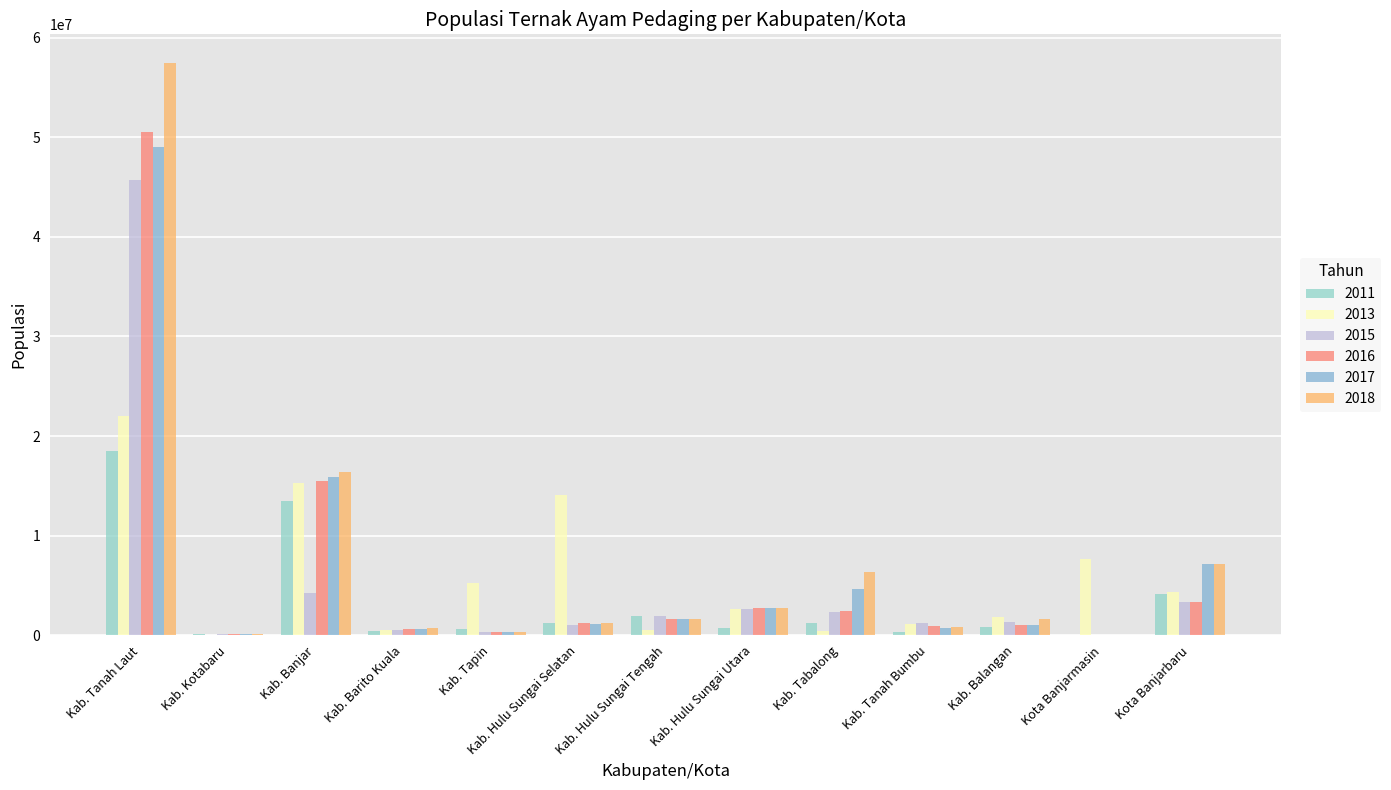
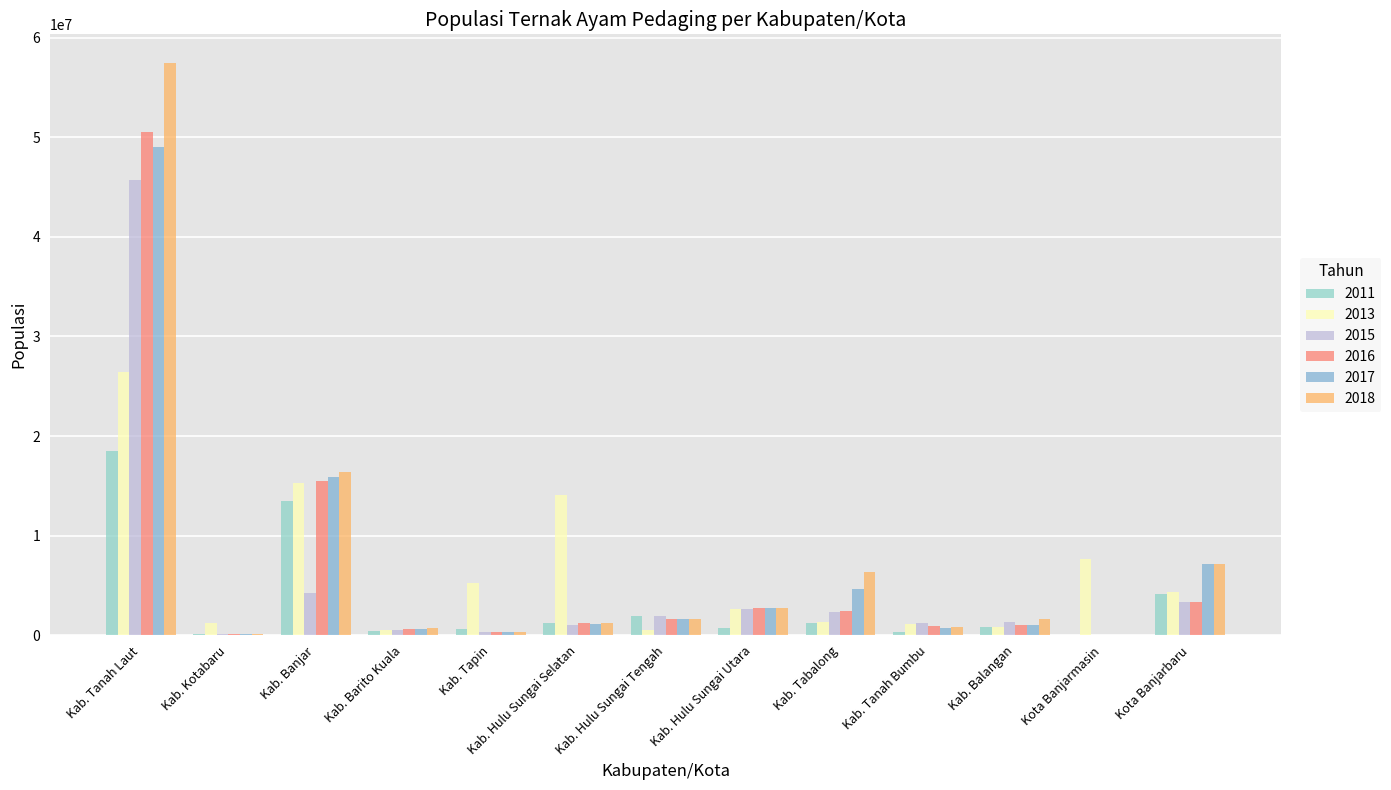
2013, Kab. Tanah Laut: 22000000 -> 26000000
2013, Kab. Kotabaru: 0 -> 1000000
2013, Kab. Tabalong: 0 -> 1000000
2013, Kab. Balangan: 2000000 -> 1000000
